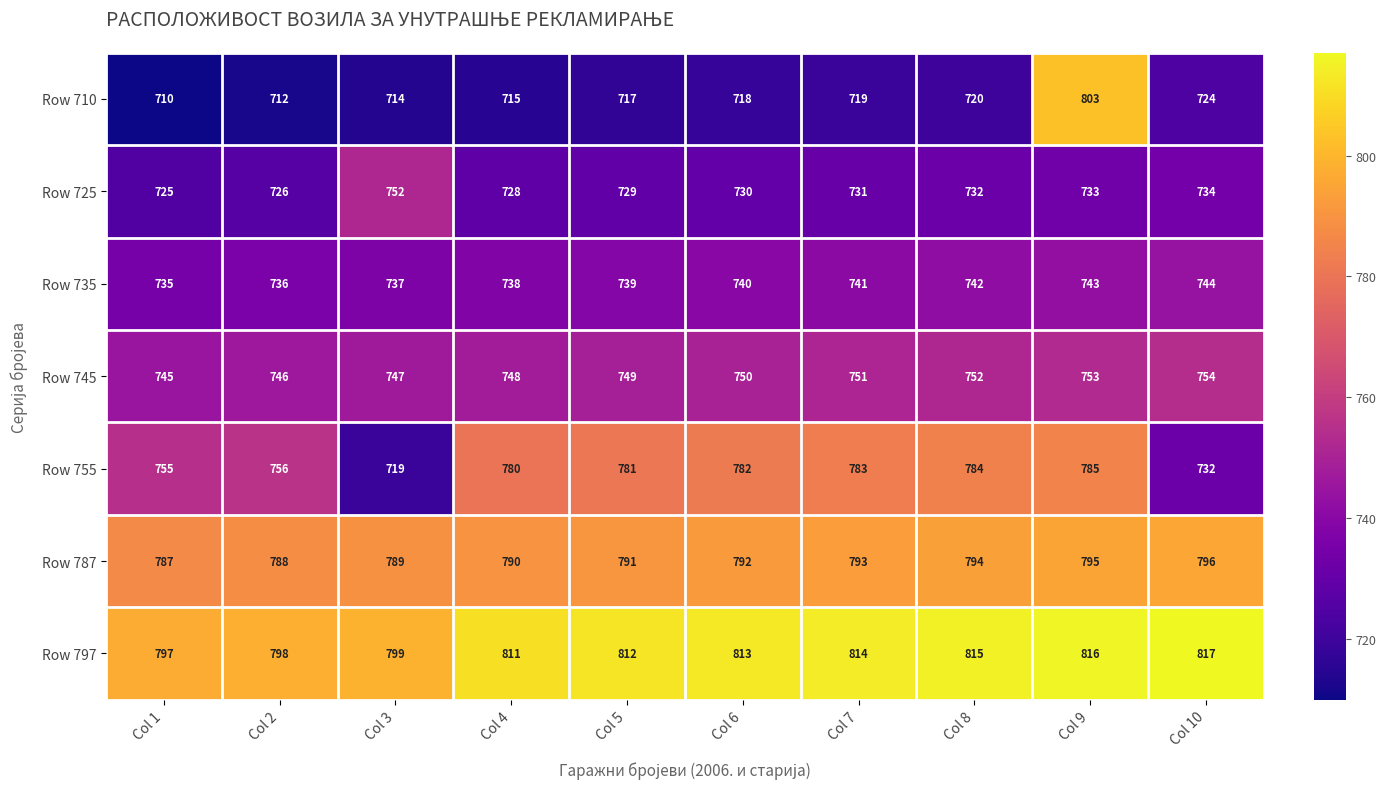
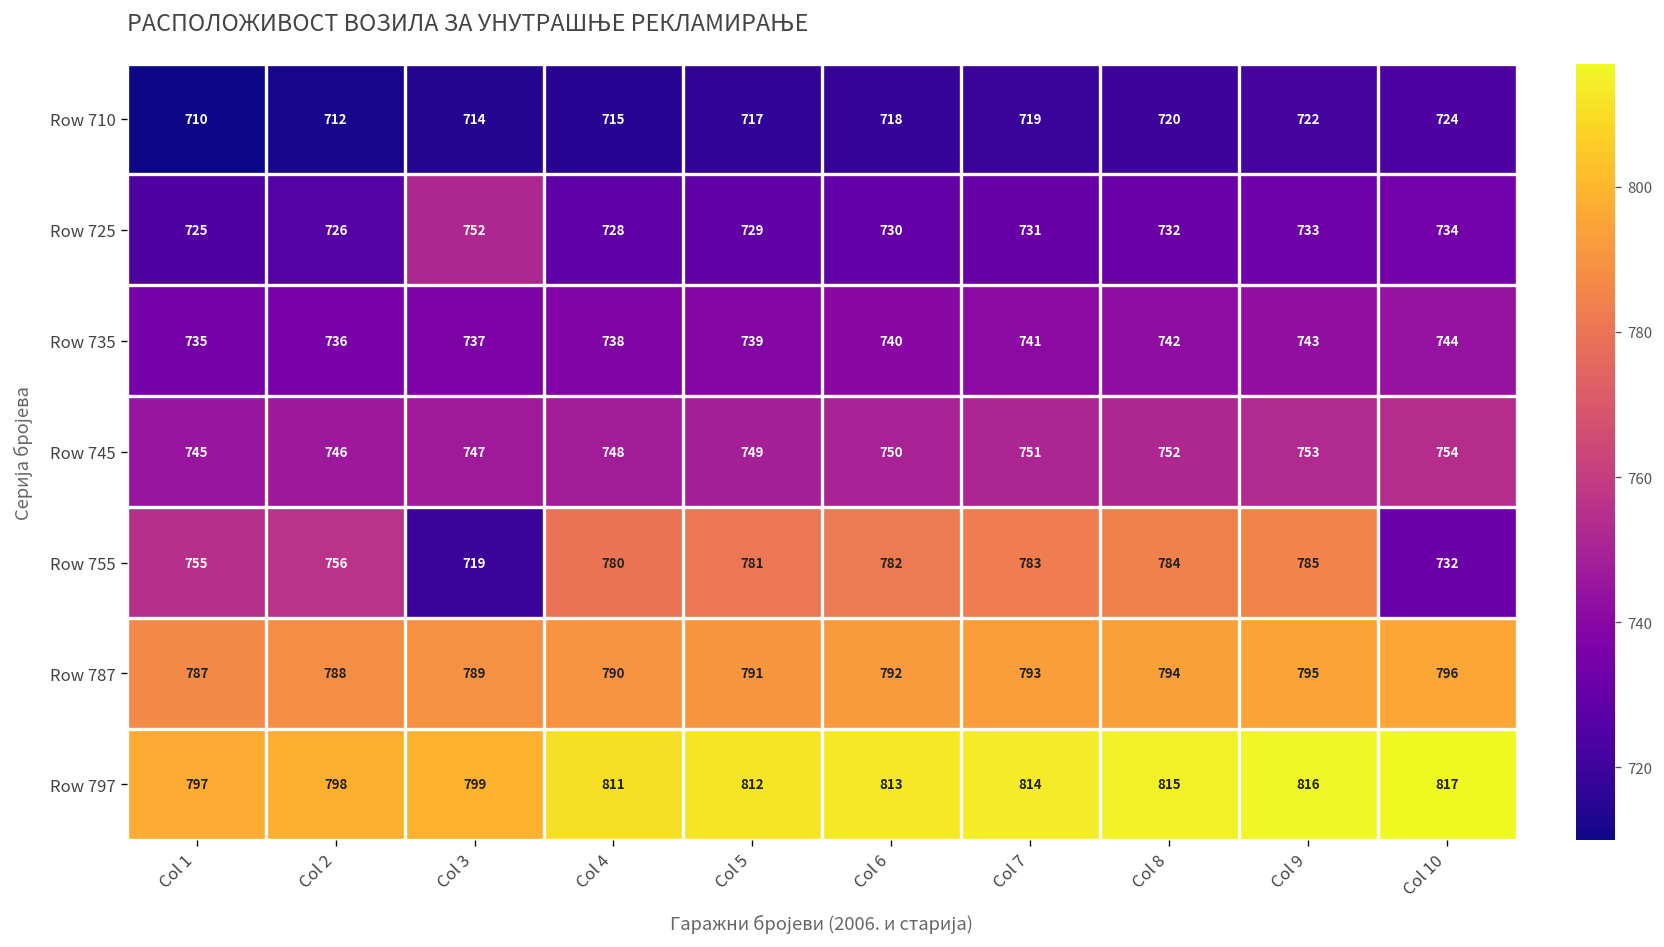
Row 710, Col 9: 803 -> 722
